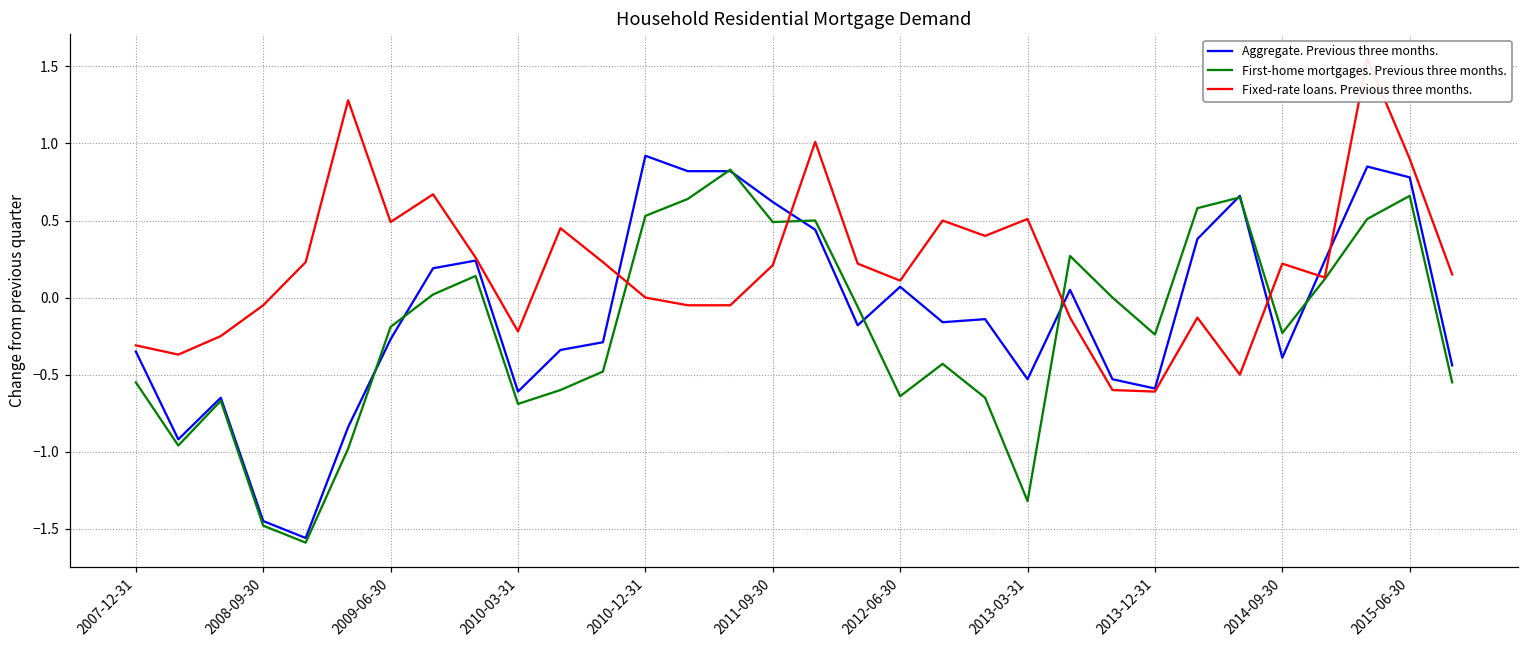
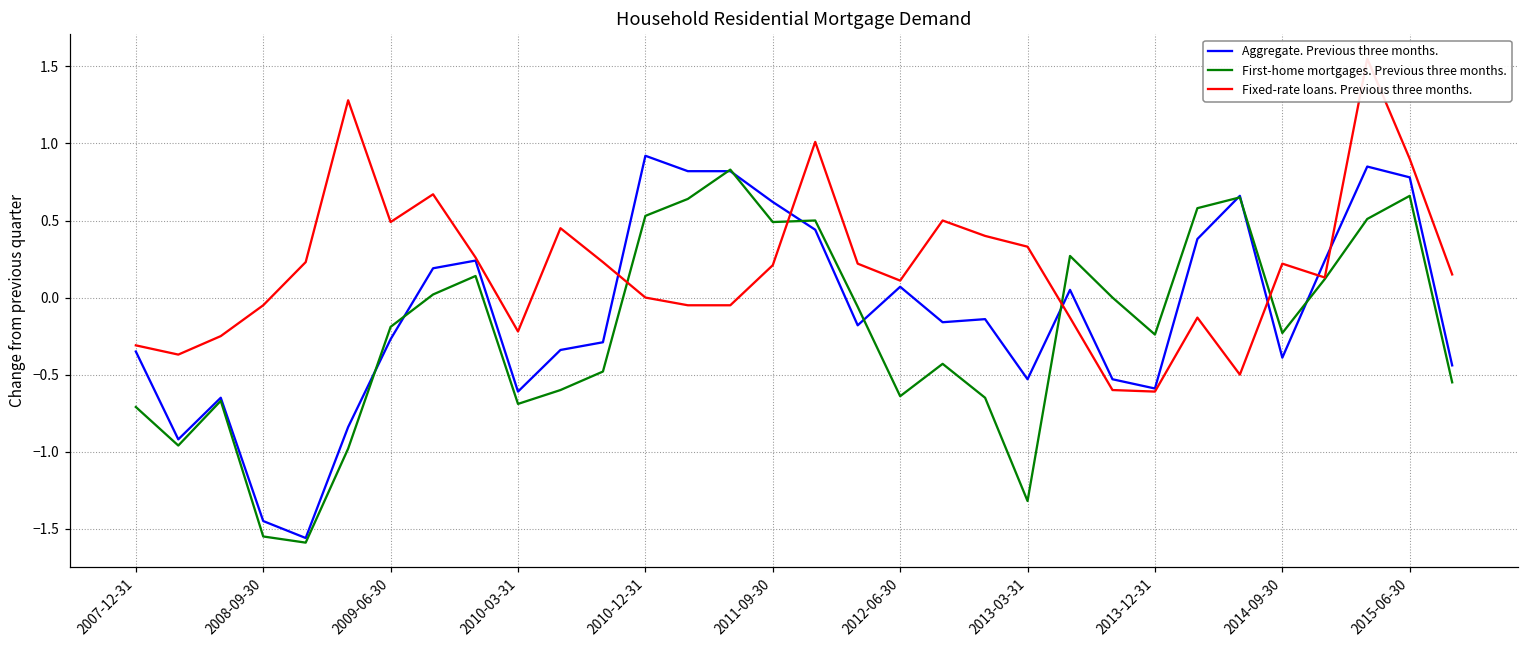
First-home mortgages. Previous three months., 2007-12-31: -0.55 -> -0.71
First-home mortgages. Previous three months., 2008-09-30: -1.48 -> -1.55
Fixed-rate loans. Previous three months., 2013-03-31: 0.51 -> 0.33
